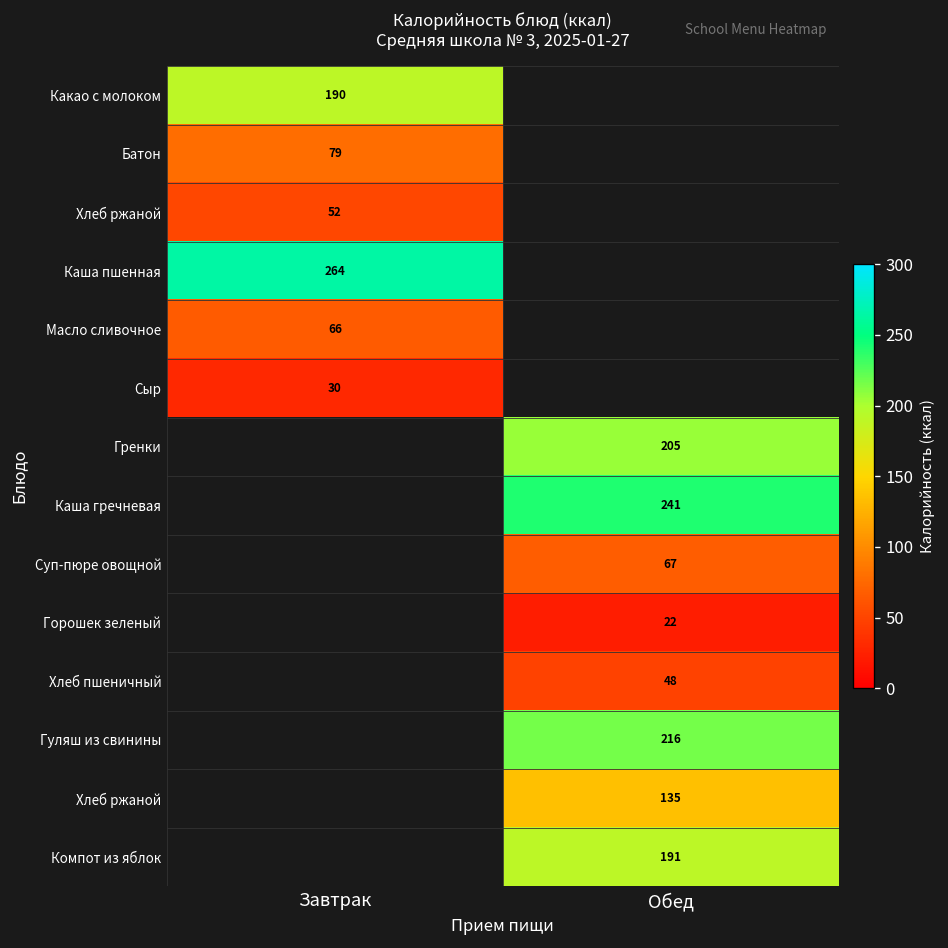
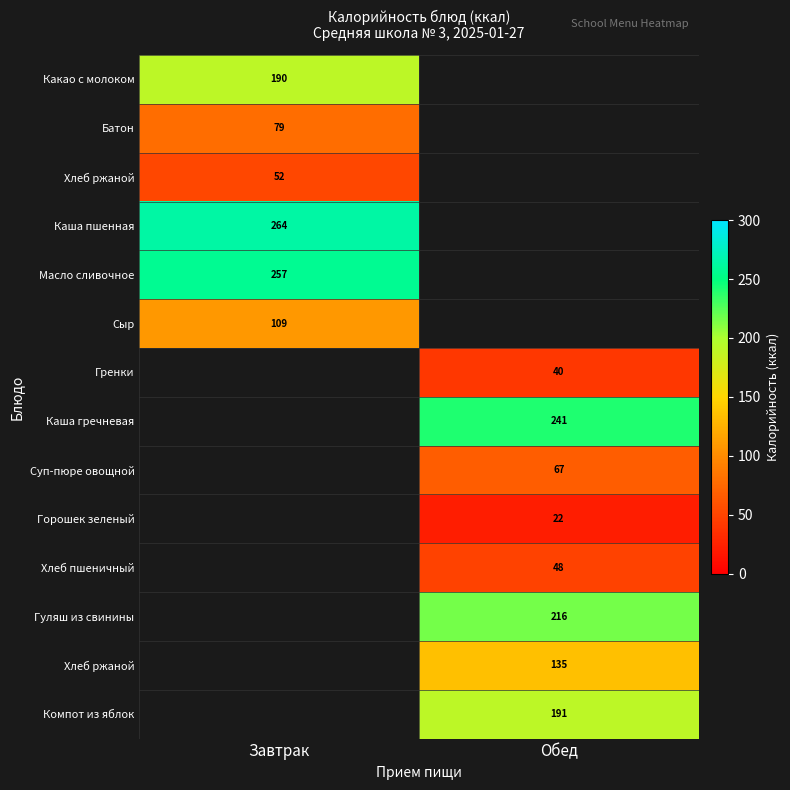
Масло сливочное, Завтрак: 66 -> 257
Сыр, Завтрак: 30 -> 109
Гренки, Обед: 205 -> 40
